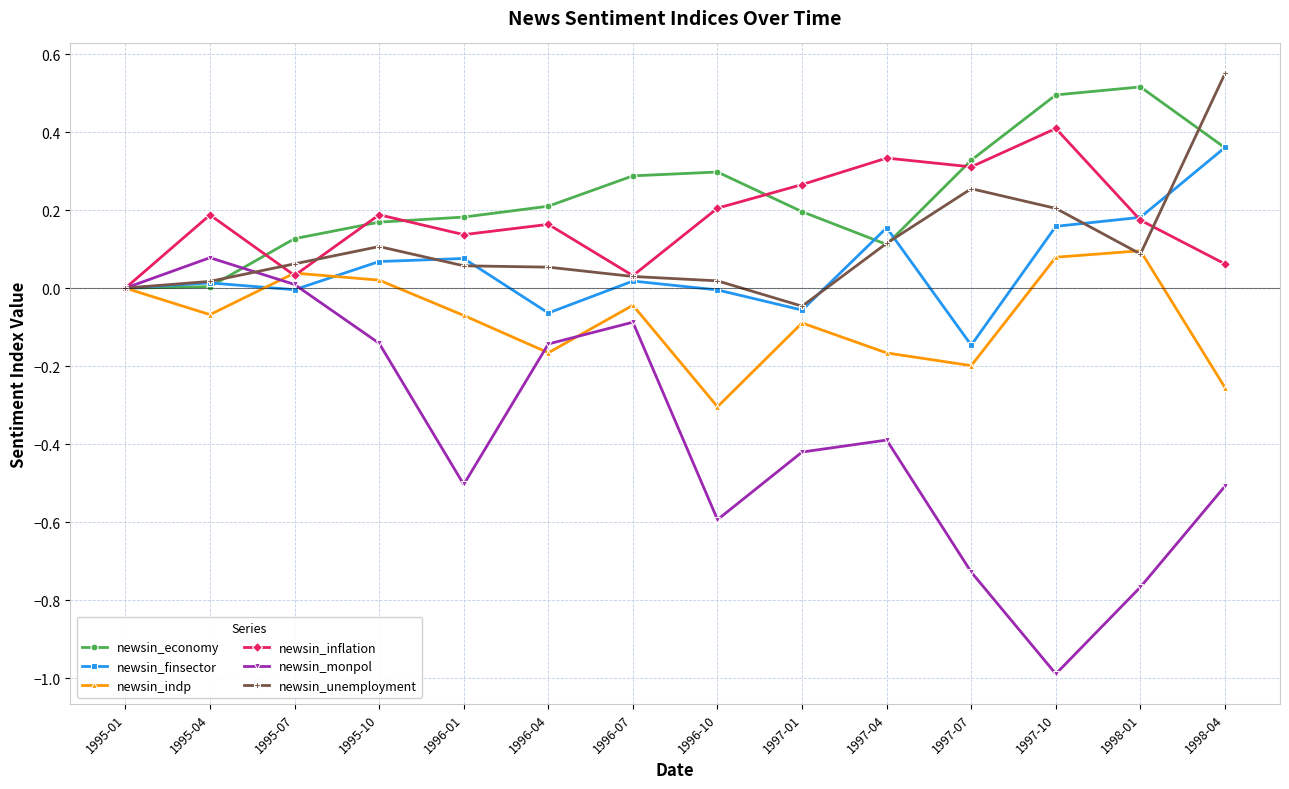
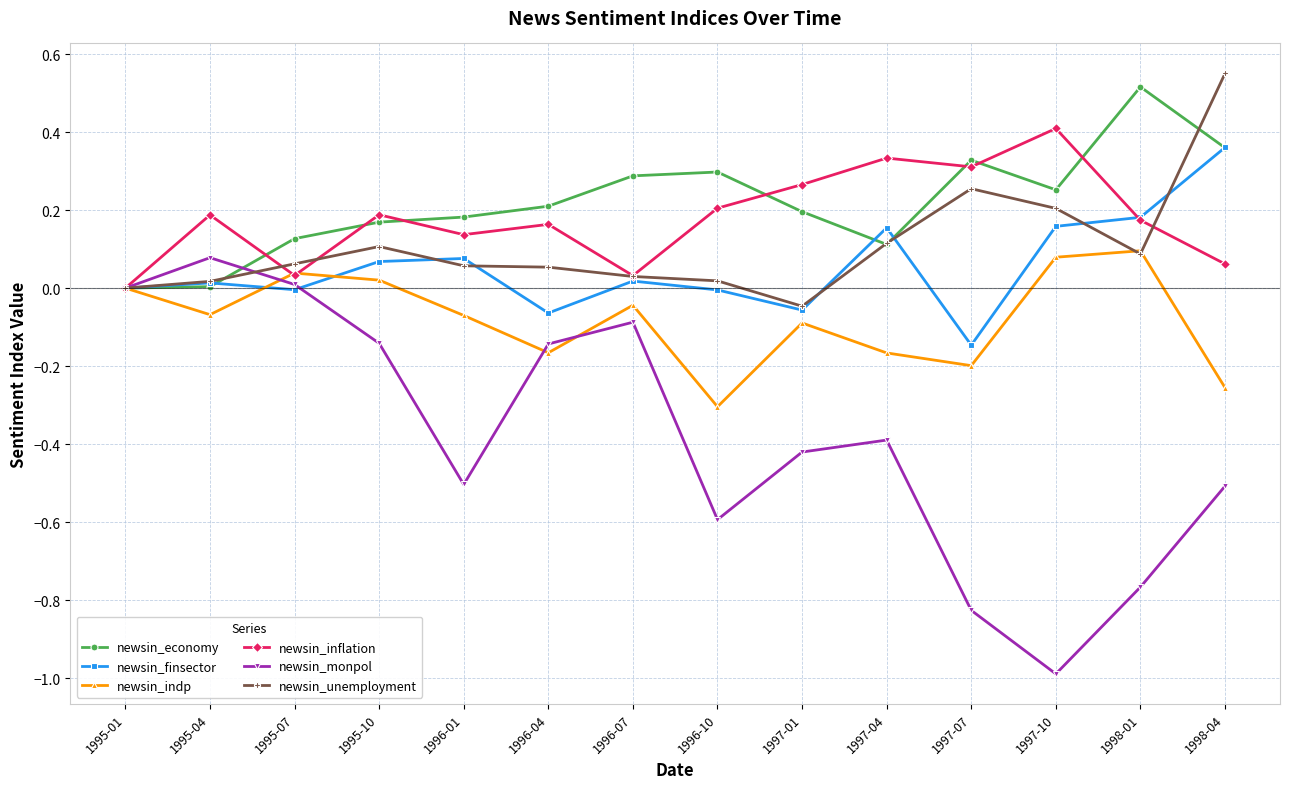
newsin_monpol, 1997-07: -0.73 -> -0.83
newsin_economy, 1997-10: 0.50 -> 0.25
